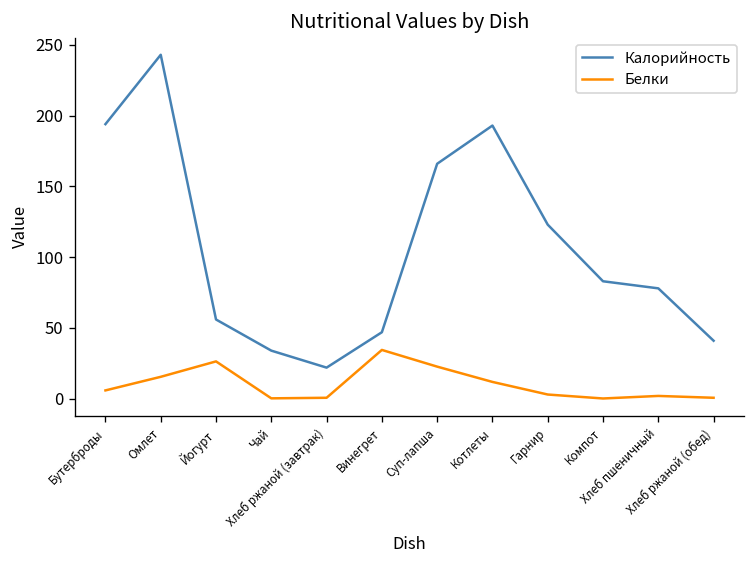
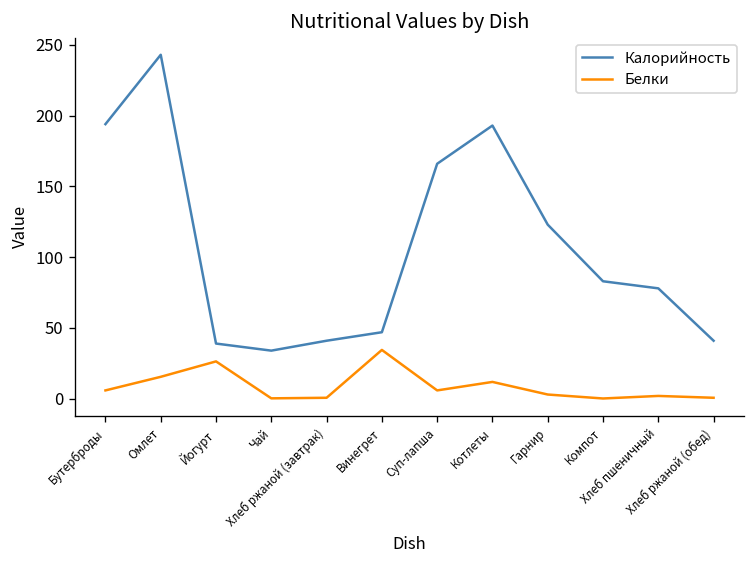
Калорийность, Йогурт: 56 -> 39
Калорийность, Хлеб ржаной (завтрак): 22 -> 41
Белки, Суп-лапша: 23 -> 6
